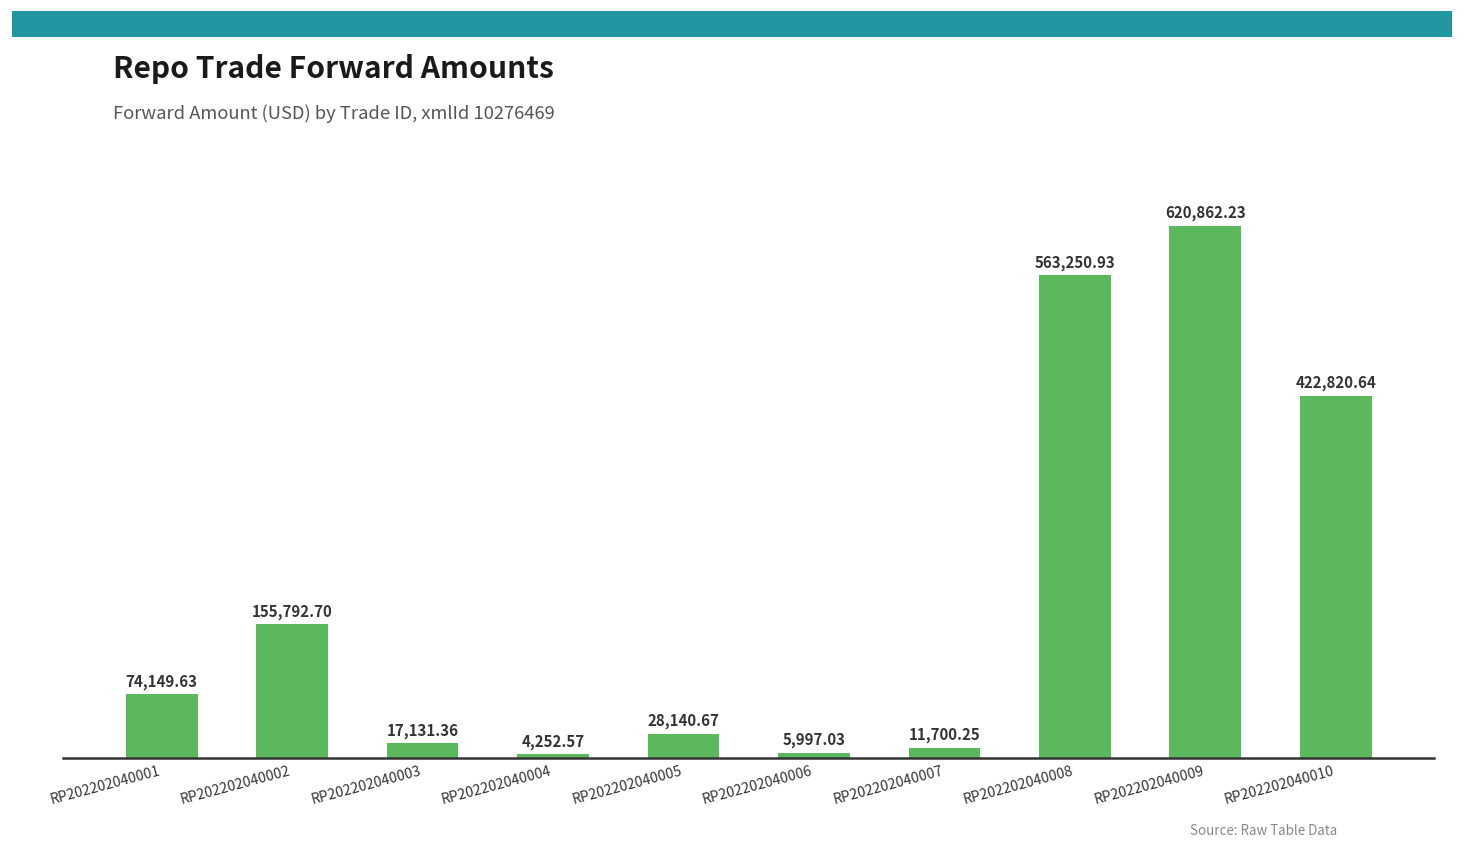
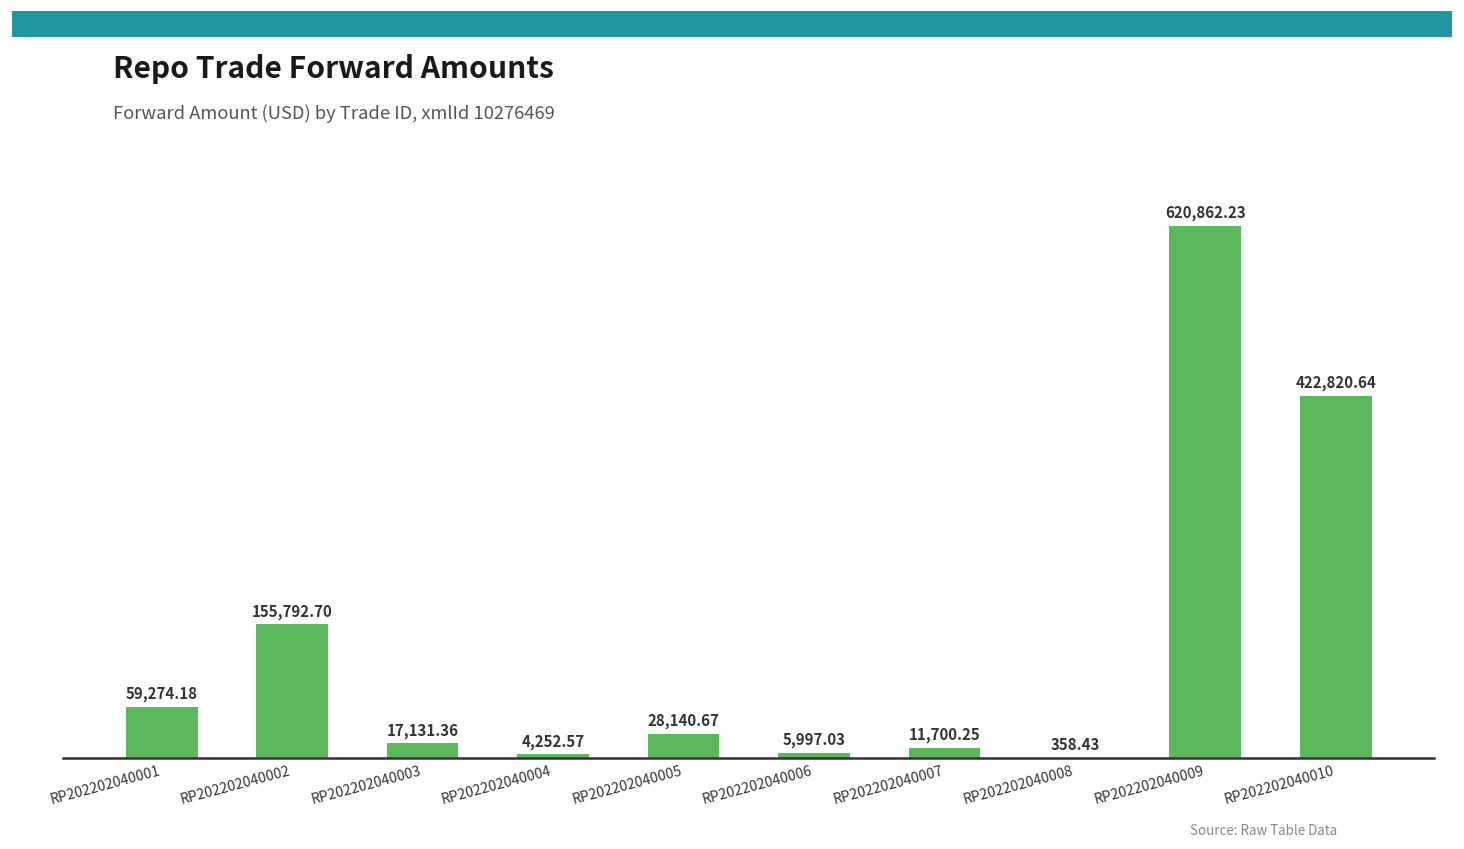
RP202202040001: 74,149.63 -> 59,274.18
RP202202040008: 563,250.93 -> 358.43
